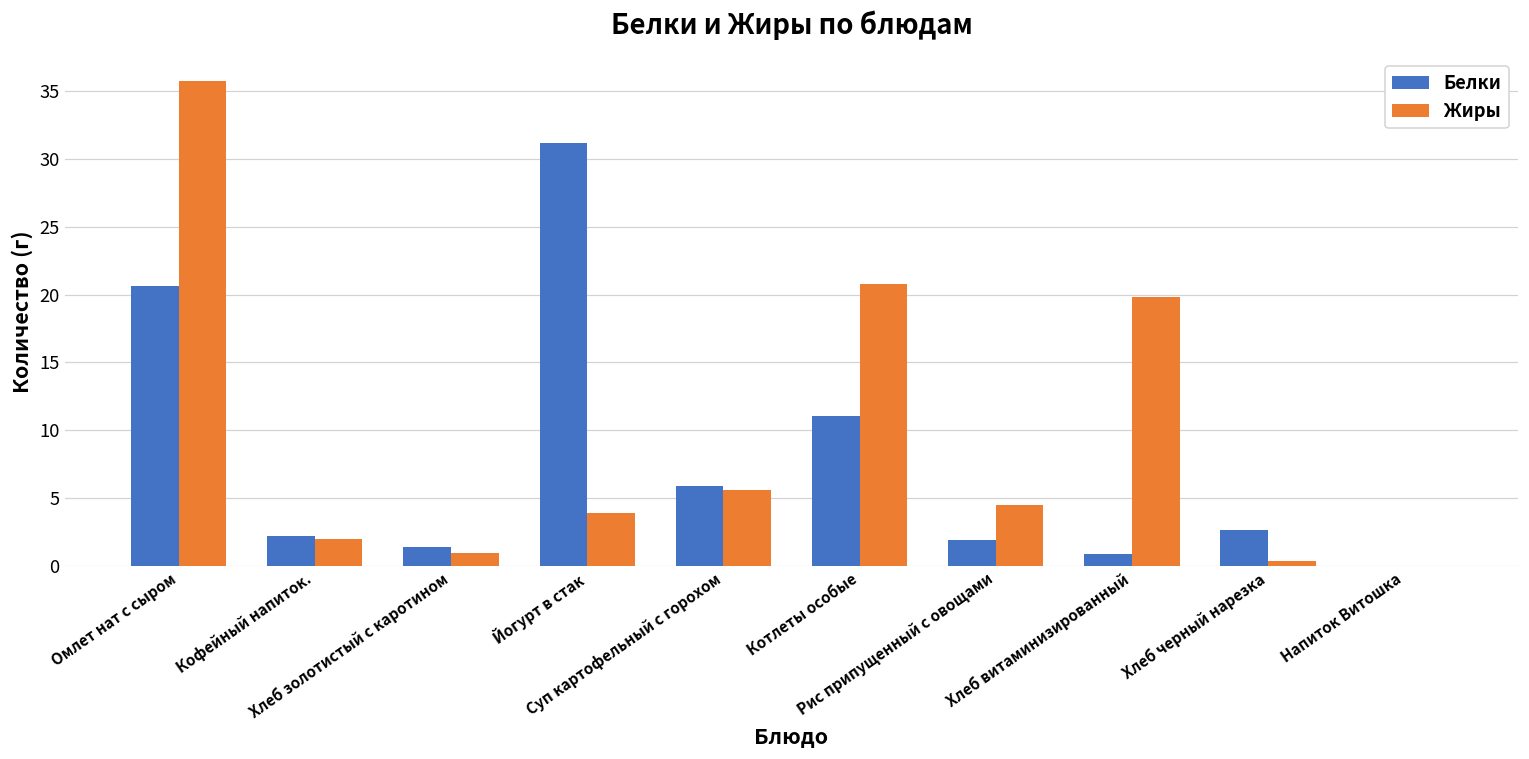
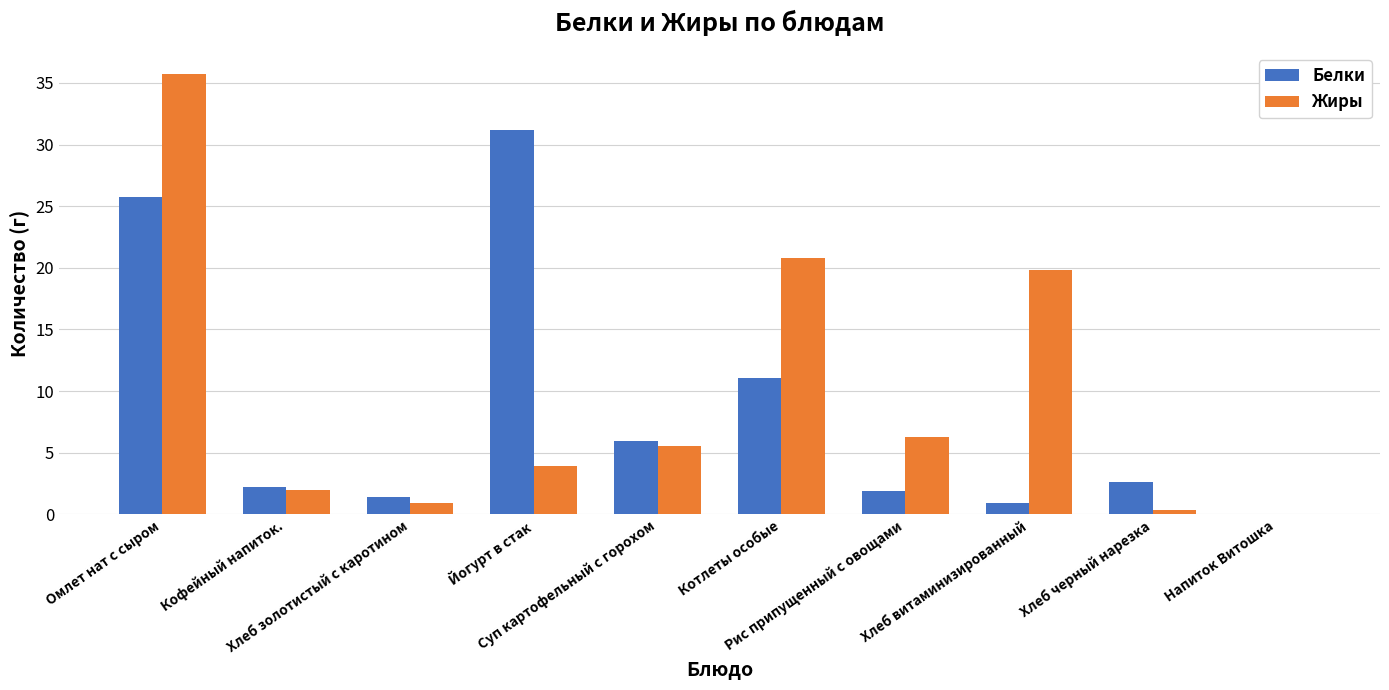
Белки, Омлет нат с сыром: 20.7 -> 25.8
Жиры, Рис припущенный с овощами: 4.5 -> 6.3
